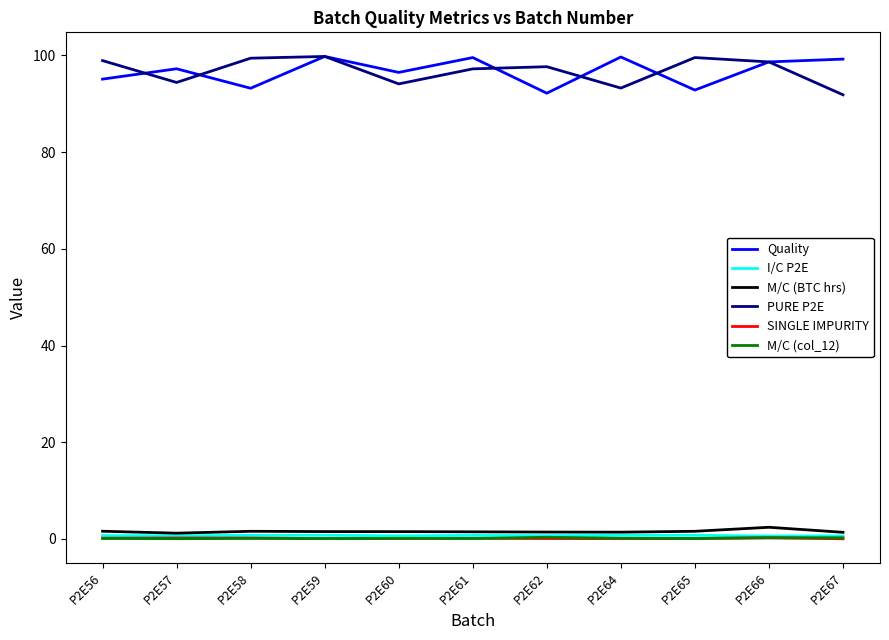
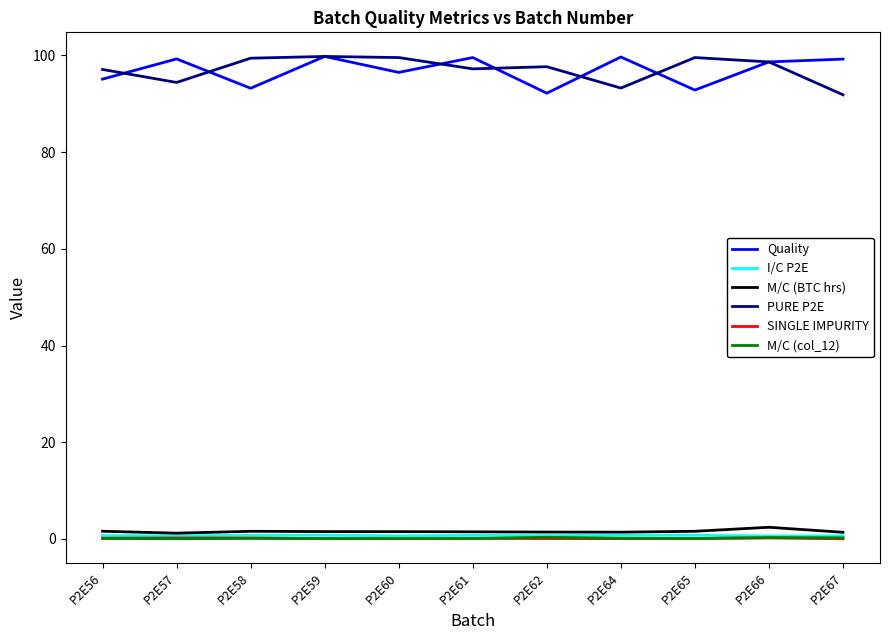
PURE P2E, P2E56: 99 -> 97
Quality, P2E57: 97 -> 99
PURE P2E, P2E60: 94 -> 100
